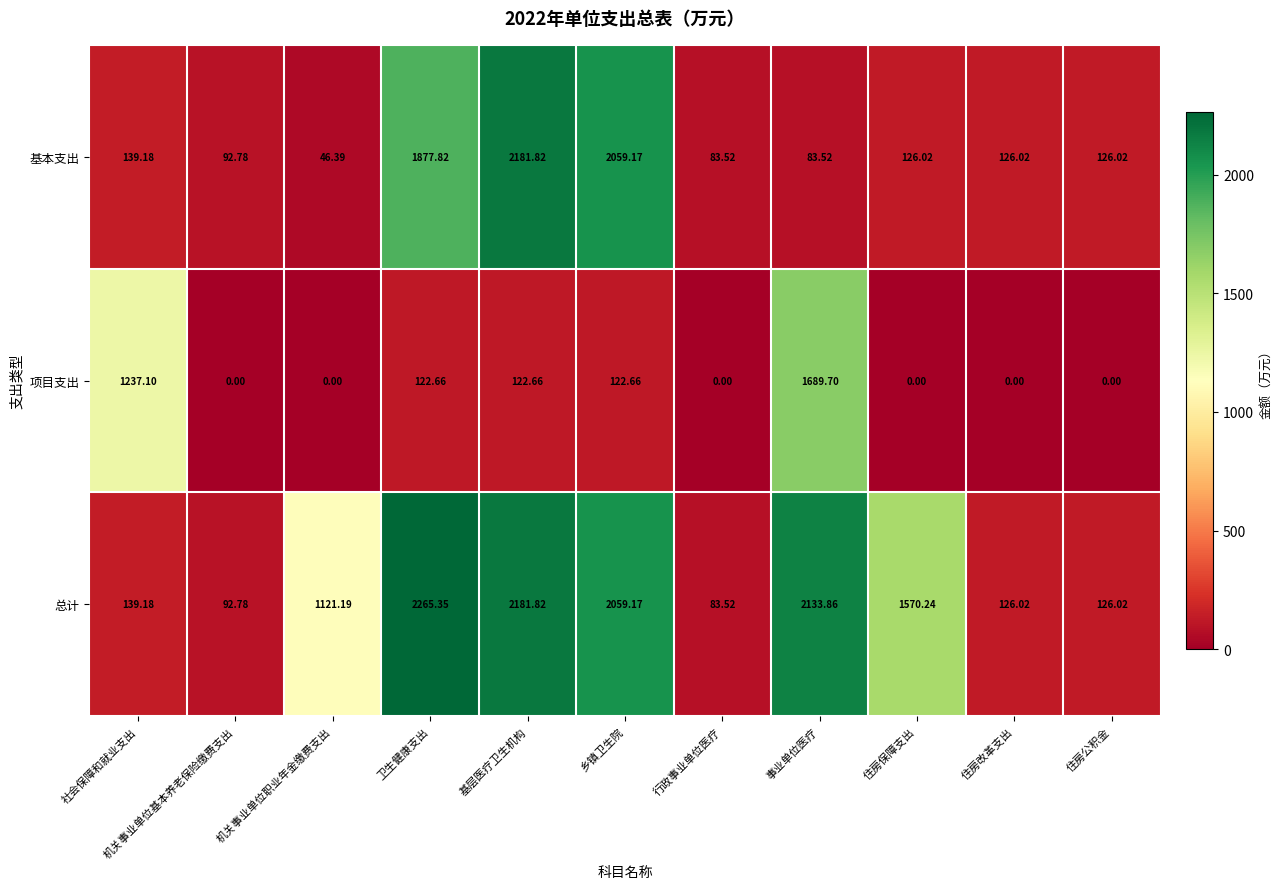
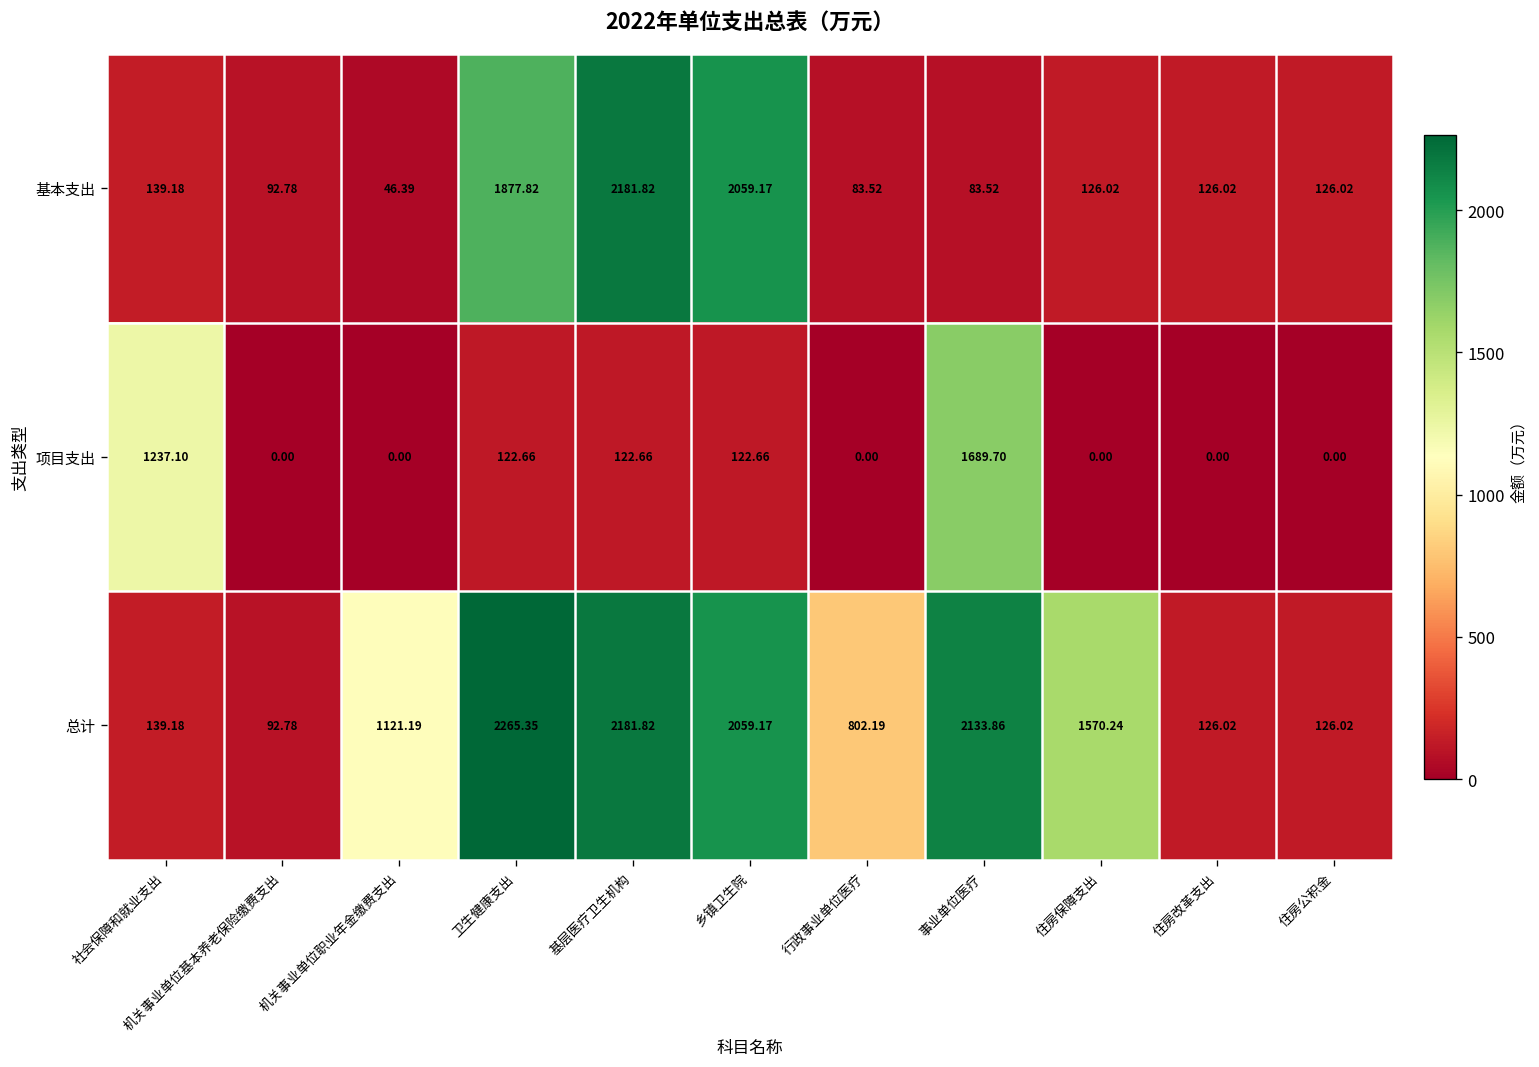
总计, 行政事业单位医疗: 83.52 -> 802.19
